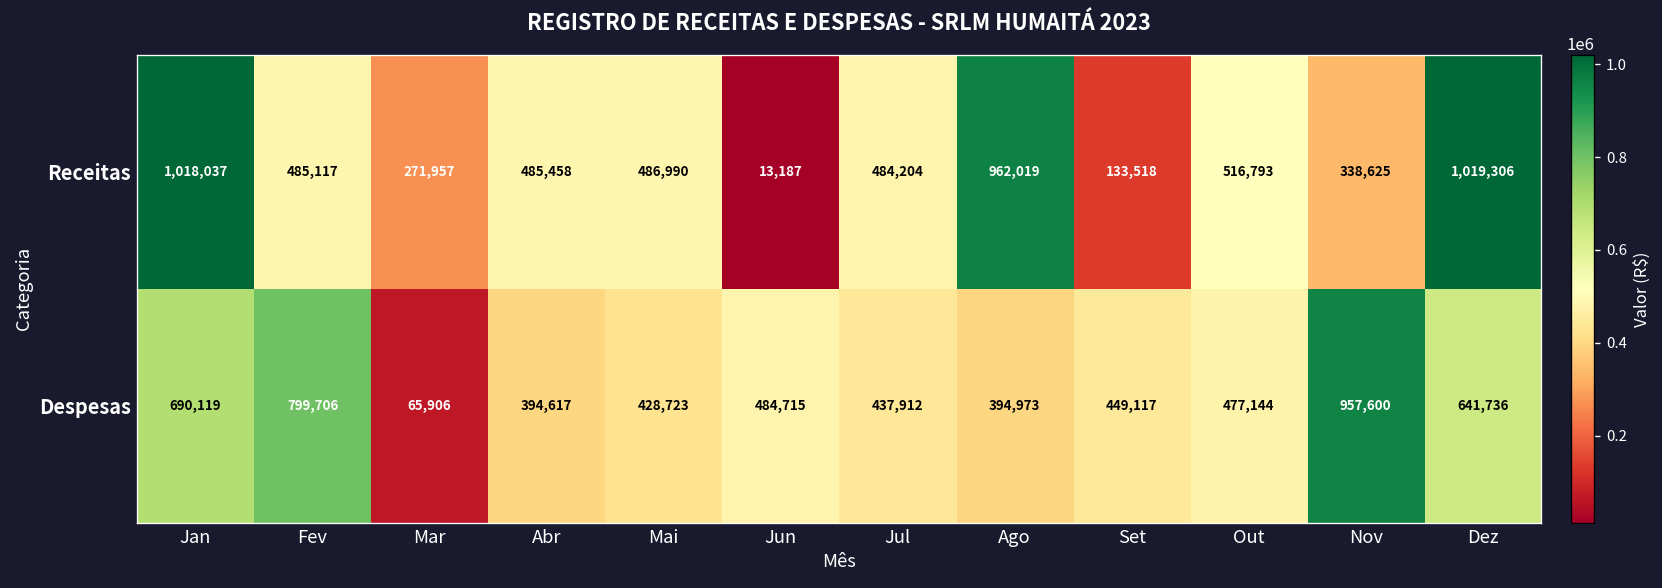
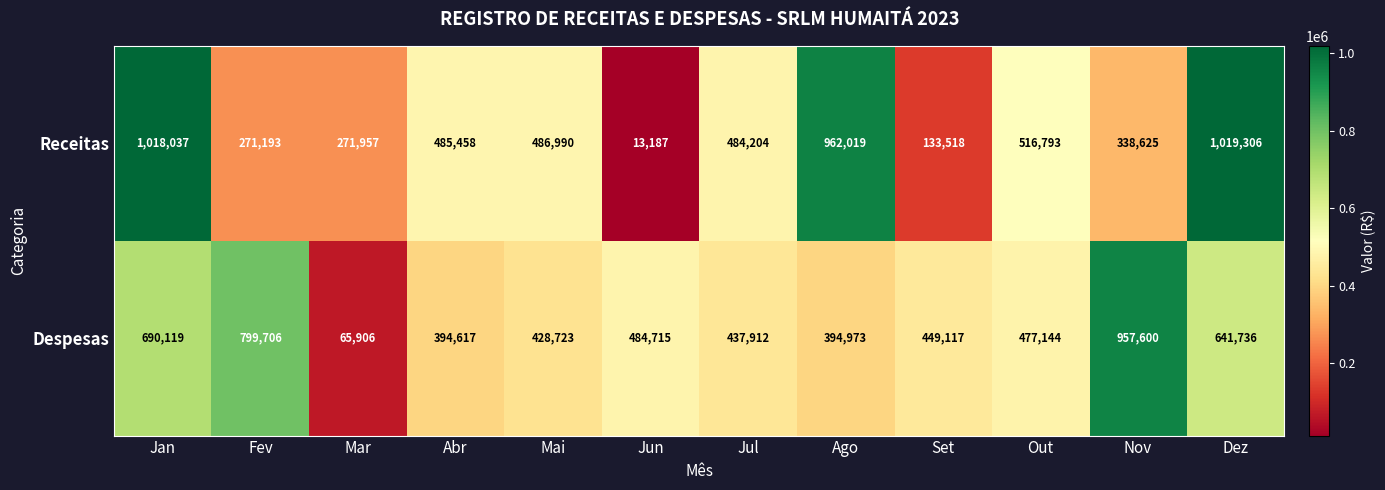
Receitas, Fev: 485,117 -> 271,193
